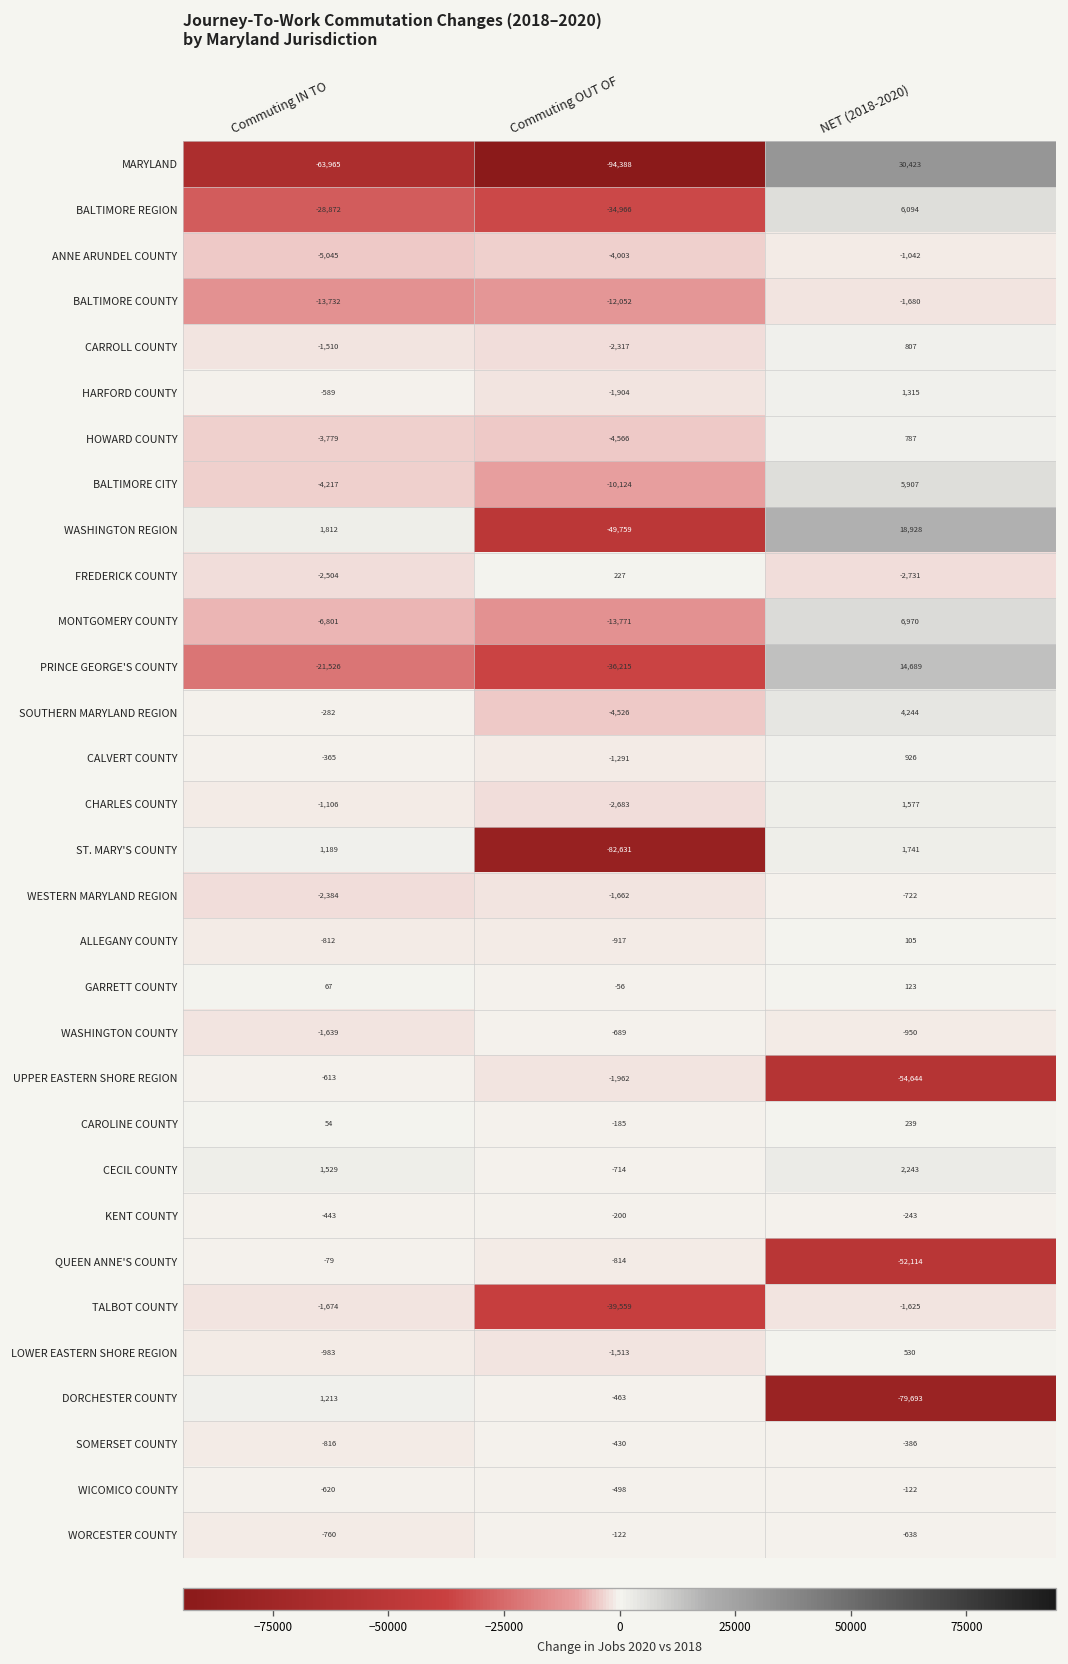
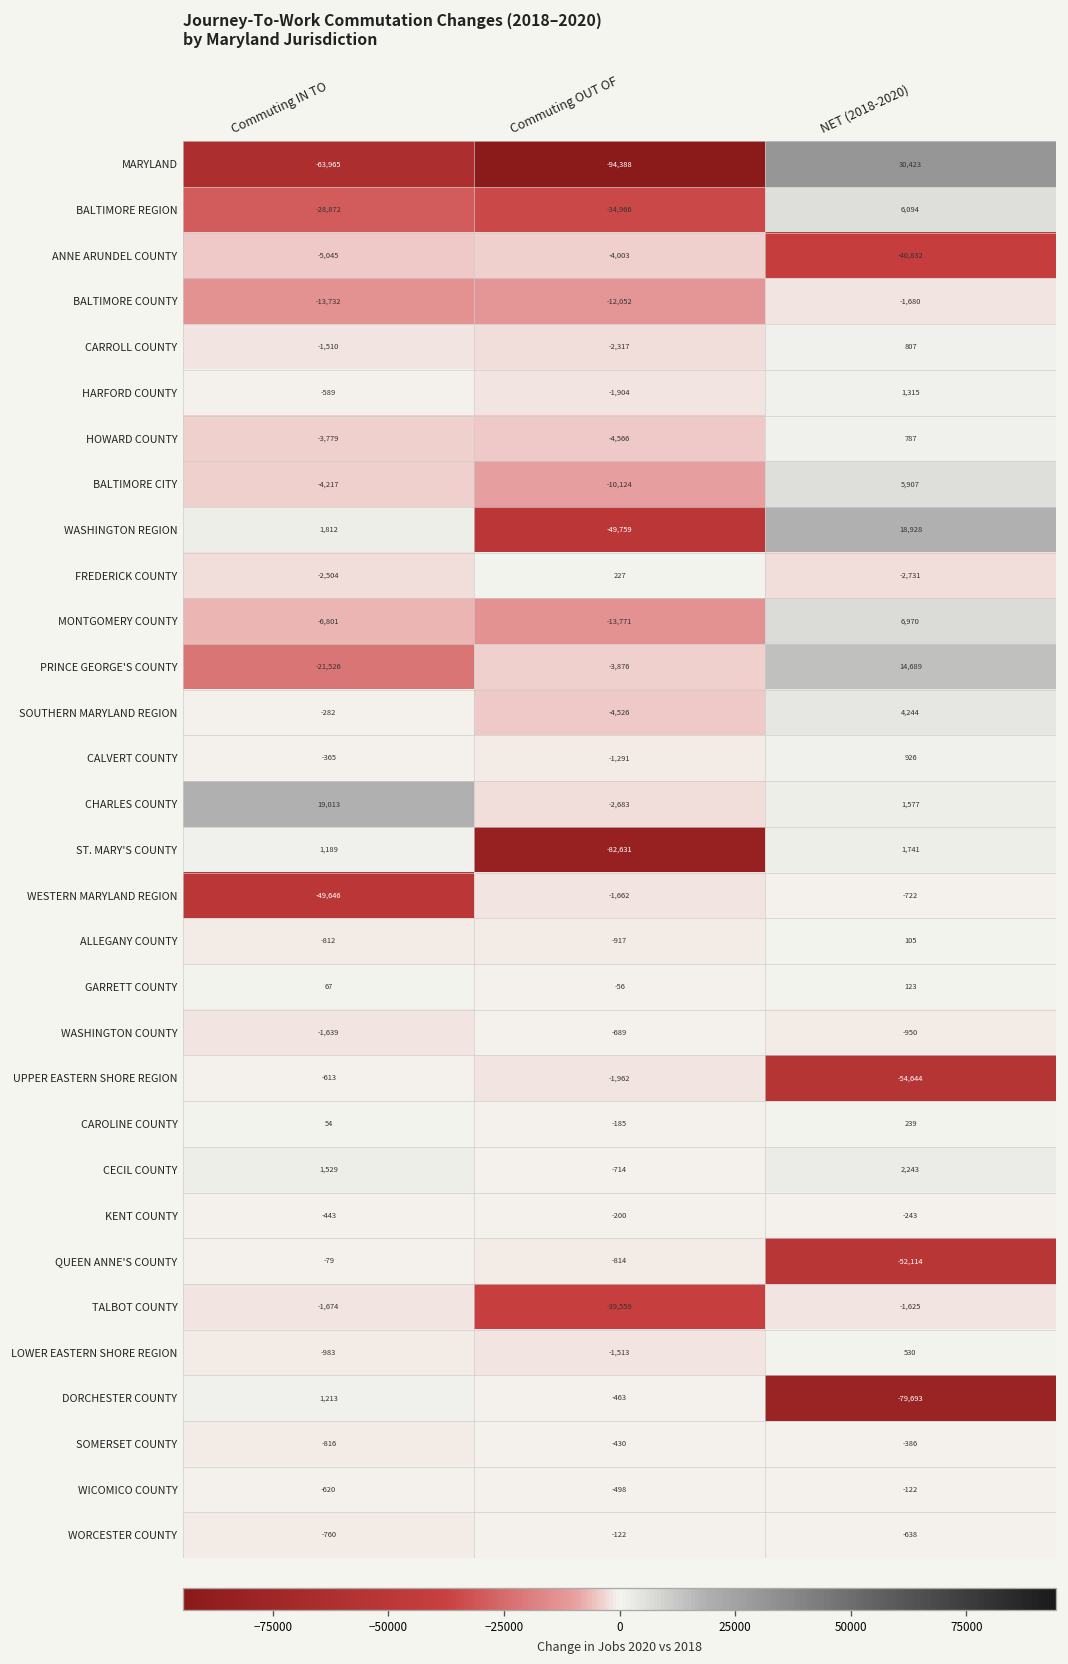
ANNE ARUNDEL COUNTY, NET (2018-2020): -1,042 -> -40,832
PRINCE GEORGE'S COUNTY, Commuting OUT OF: -36,215 -> -3,876
CHARLES COUNTY, Commuting IN TO: -1,106 -> 19,013
WESTERN MARYLAND REGION, Commuting IN TO: -2,384 -> -49,646
